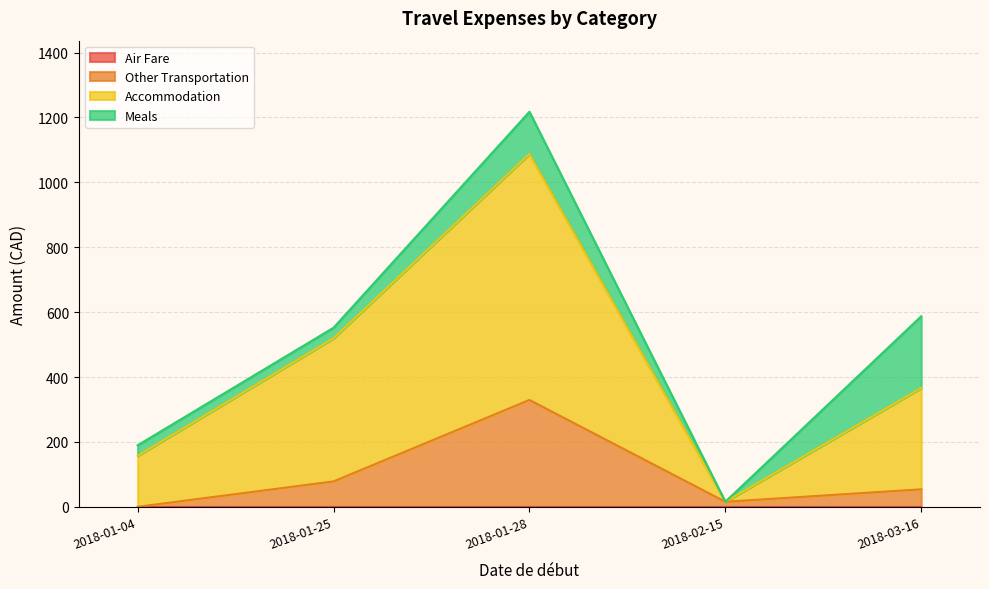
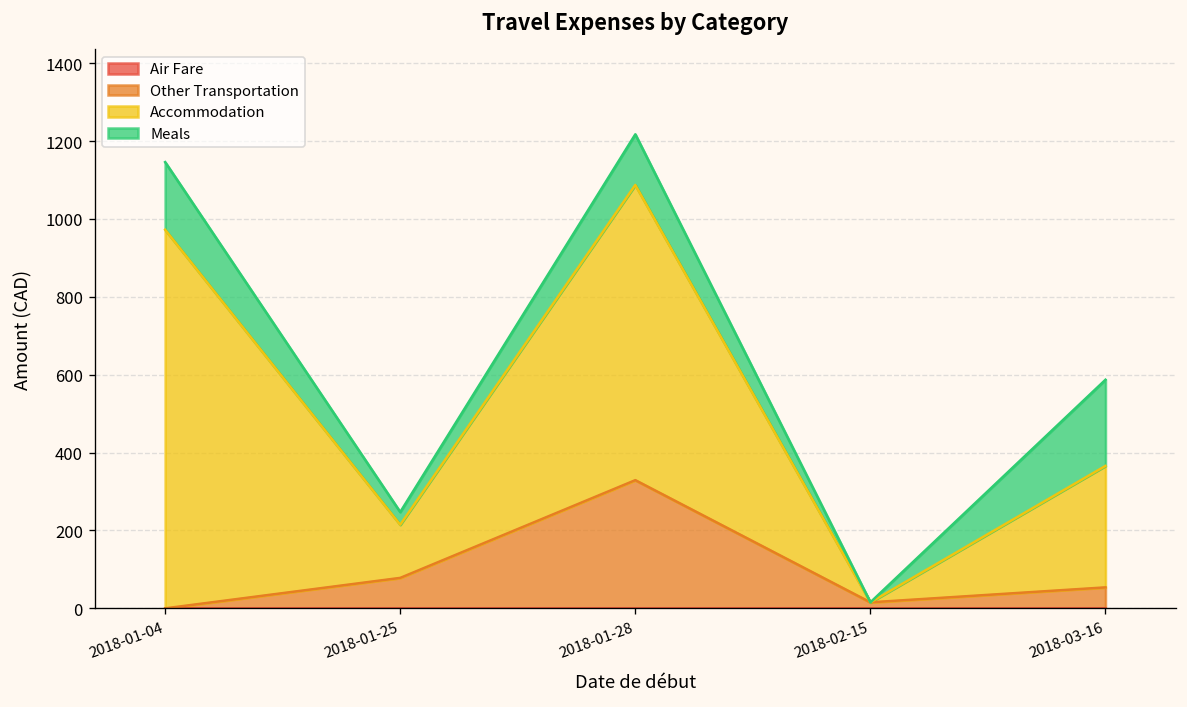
Accommodation, 2018-01-04: 160 -> 970
Meals, 2018-01-04: 30 -> 170
Accommodation, 2018-01-25: 440 -> 140
